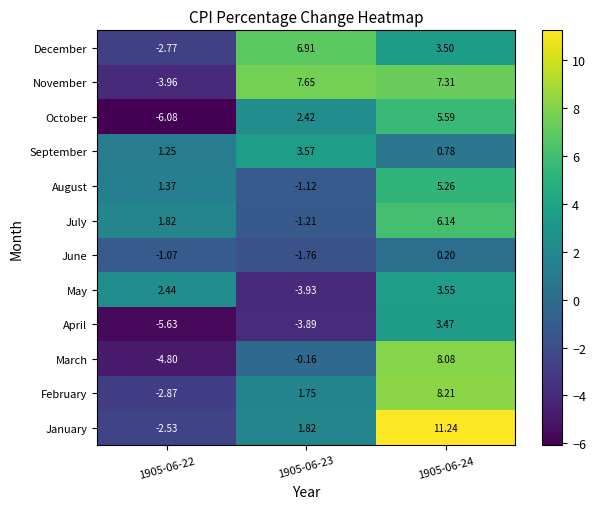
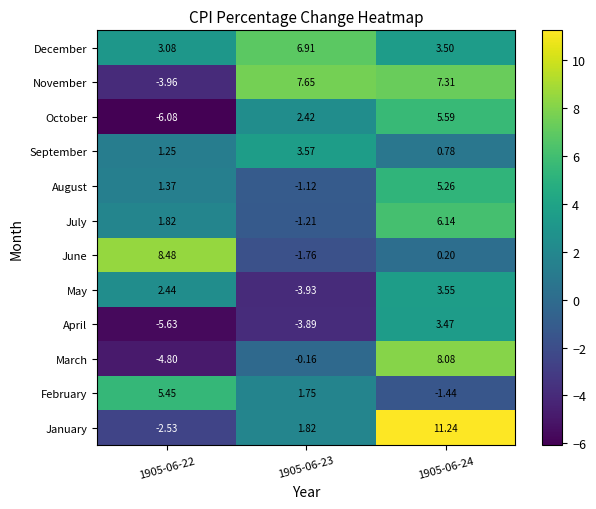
December, 1905-06-22: -2.77 -> 3.08
June, 1905-06-22: -1.07 -> 8.48
February, 1905-06-22: -2.87 -> 5.45
February, 1905-06-24: 8.21 -> -1.44
